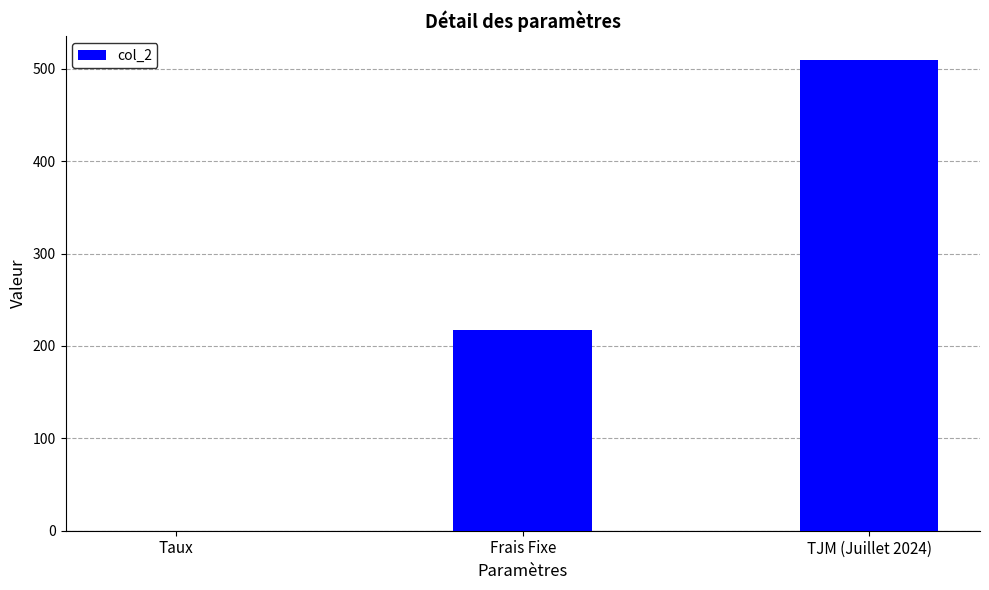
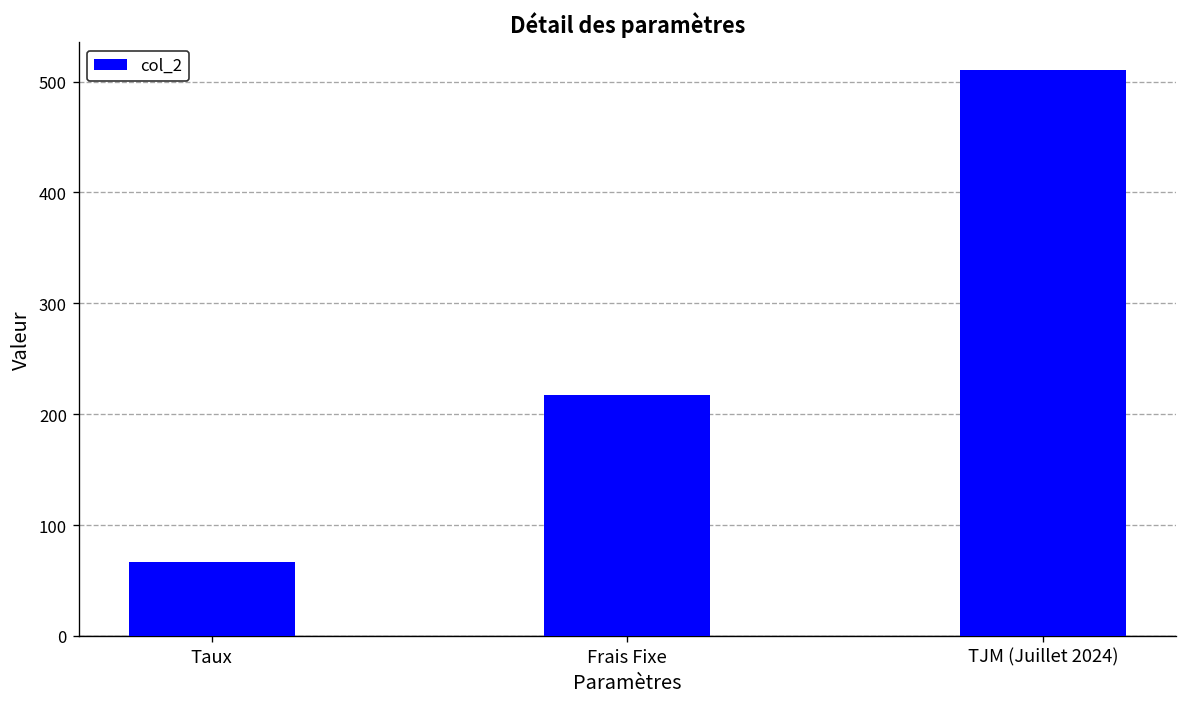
Taux: 0 -> 70
